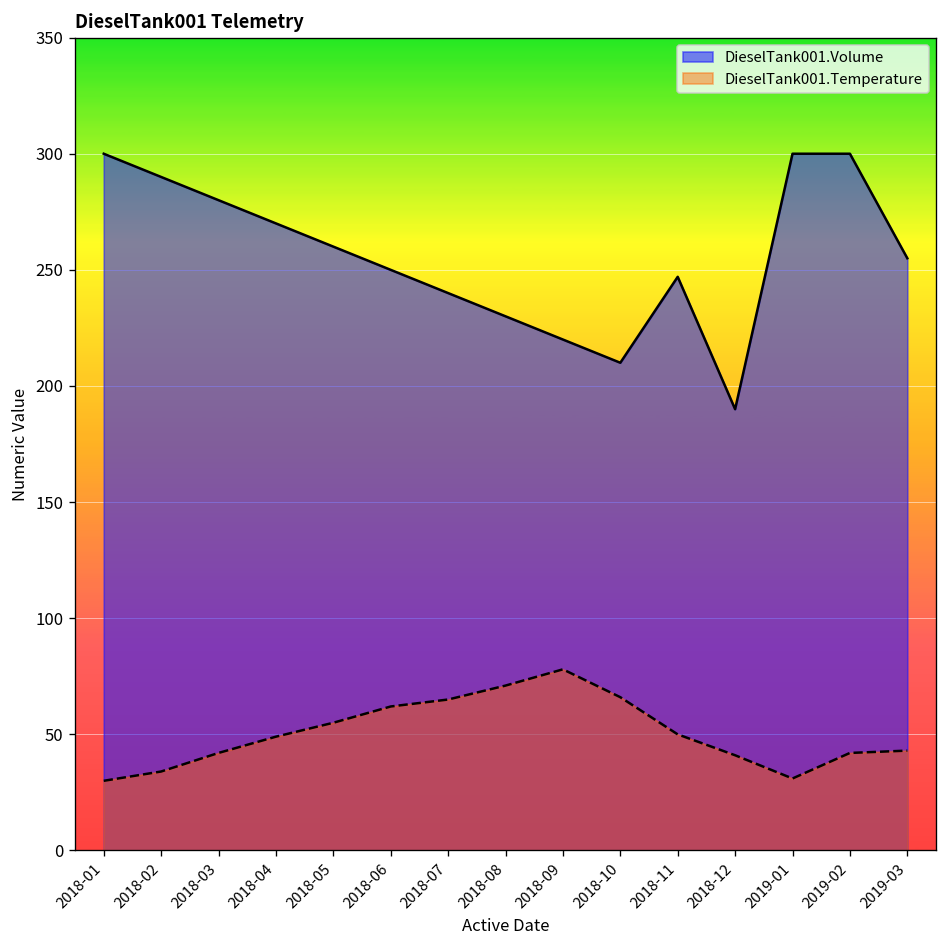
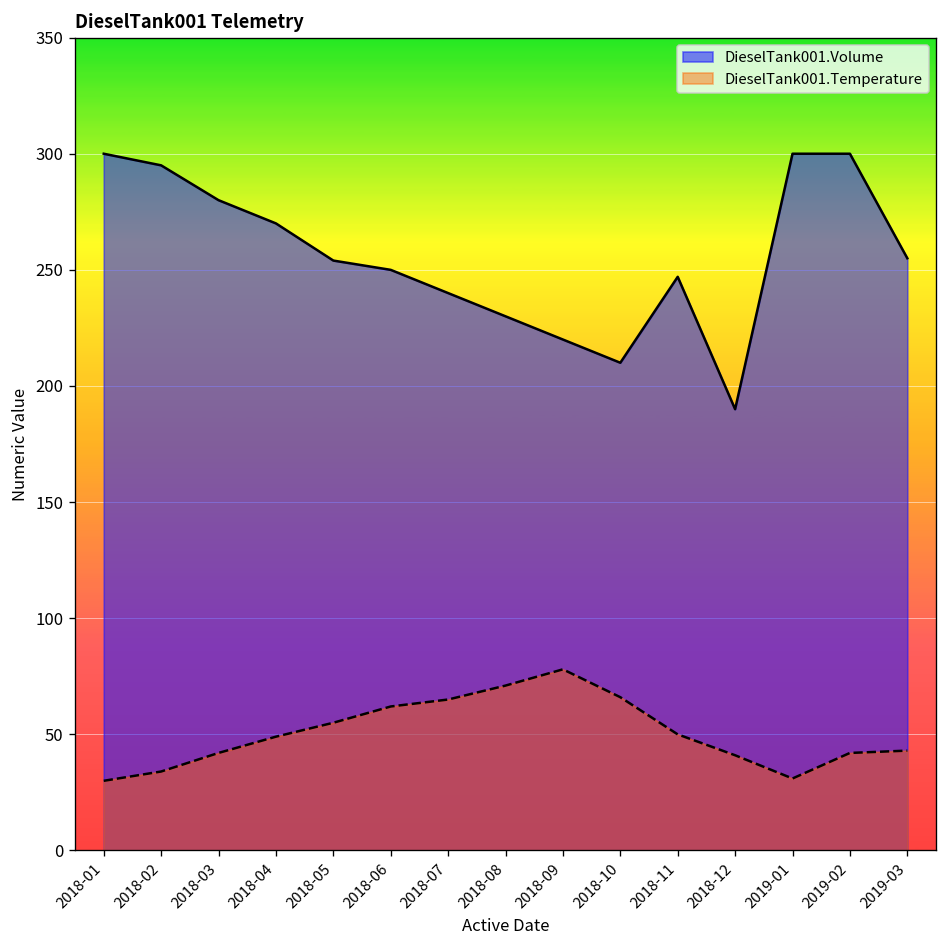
DieselTank001.Volume, 2018-02: 290 -> 295
DieselTank001.Volume, 2018-05: 260 -> 254
